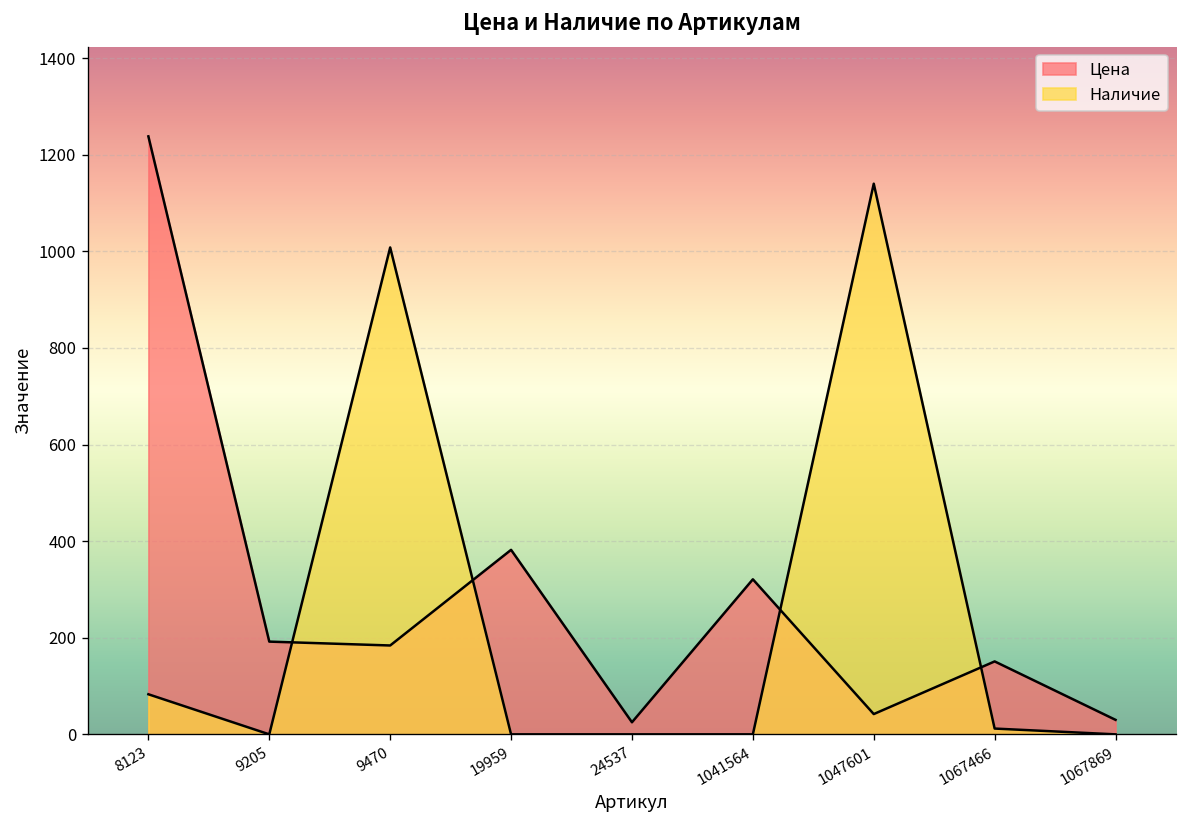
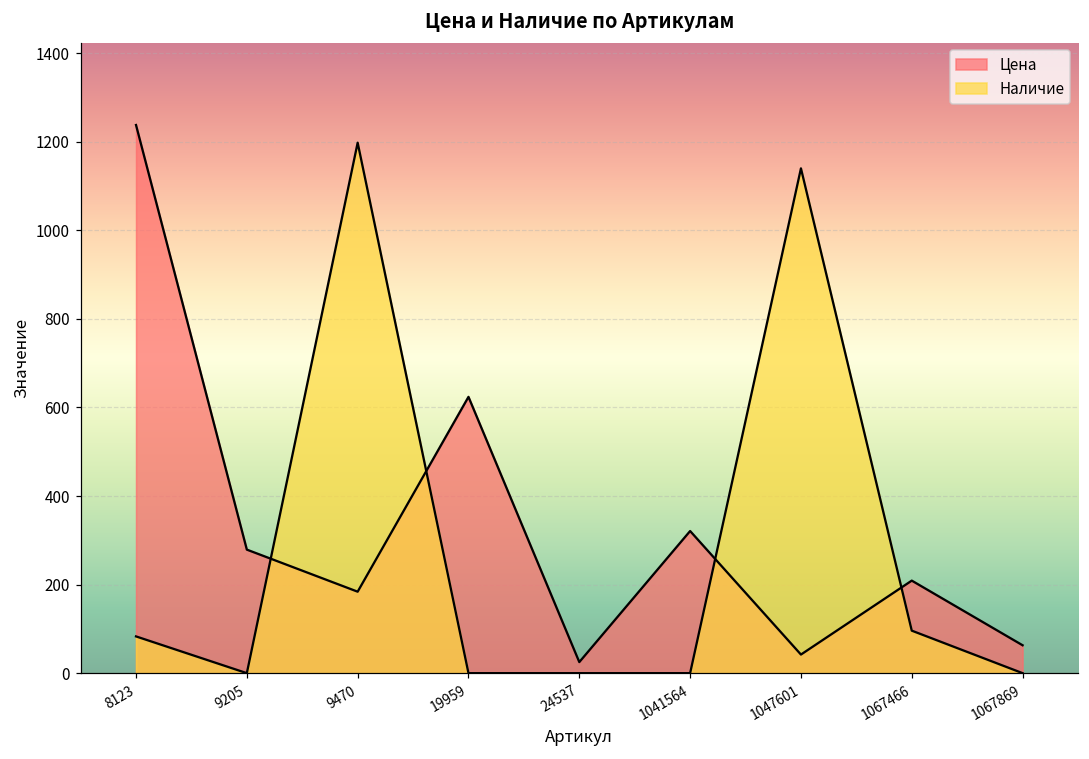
Цена, 9205: 190 -> 280
Наличие, 9470: 1010 -> 1200
Цена, 19959: 380 -> 620
Цена, 1067466: 150 -> 210
Наличие, 1067466: 10 -> 100
Цена, 1067869: 30 -> 60
